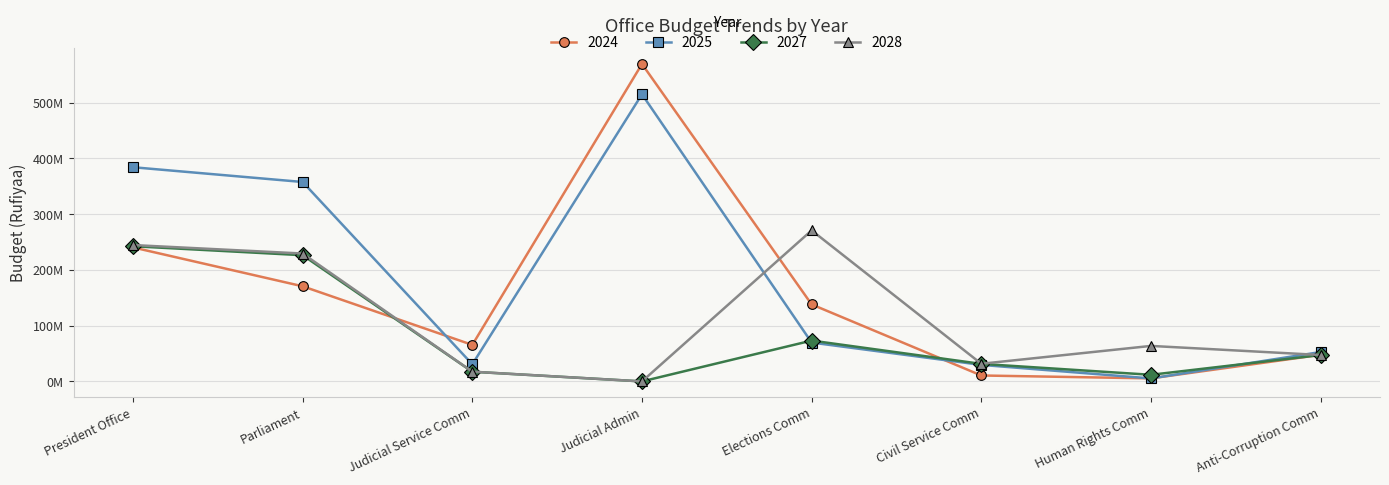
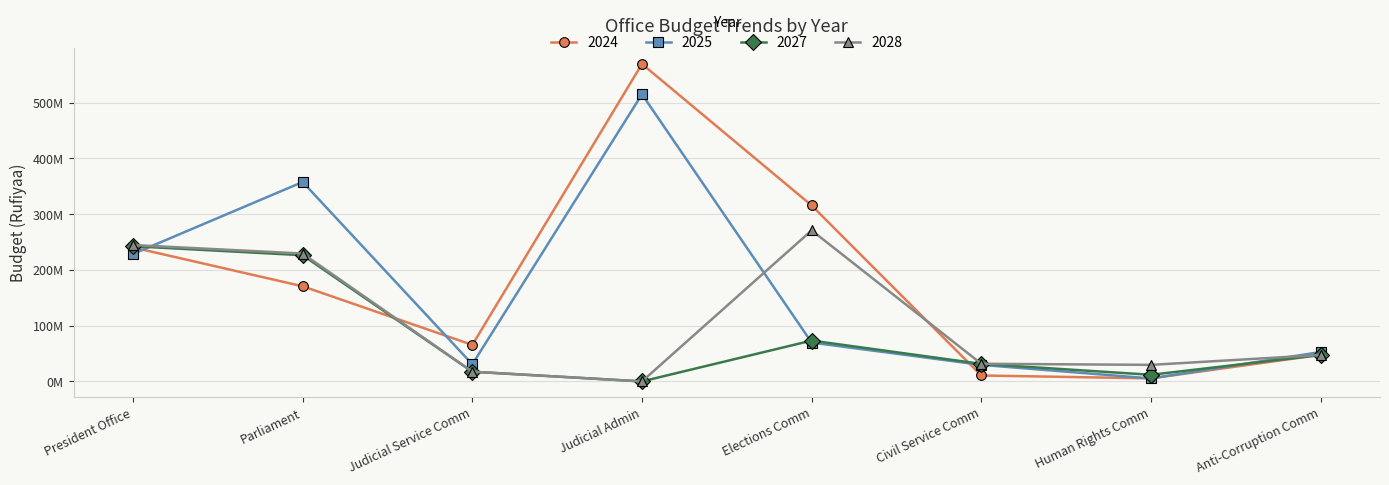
2025, President Office: 380000000 -> 230000000
2024, Elections Comm: 140000000 -> 320000000
2028, Human Rights Comm: 60000000 -> 30000000
